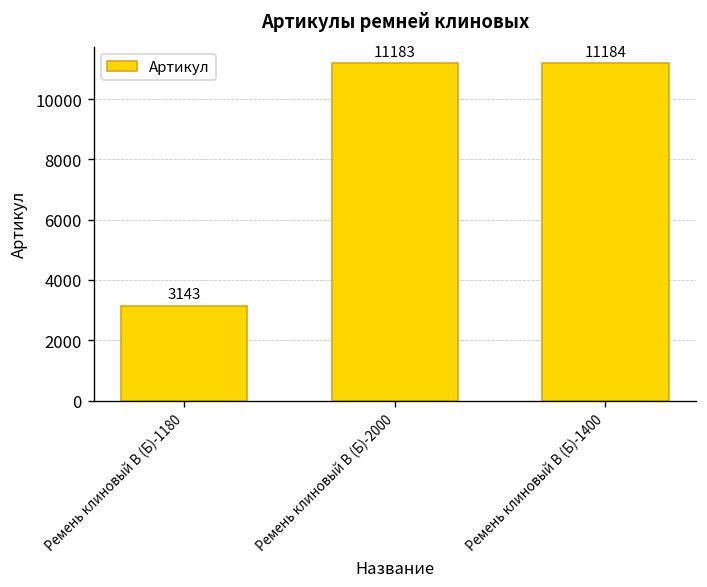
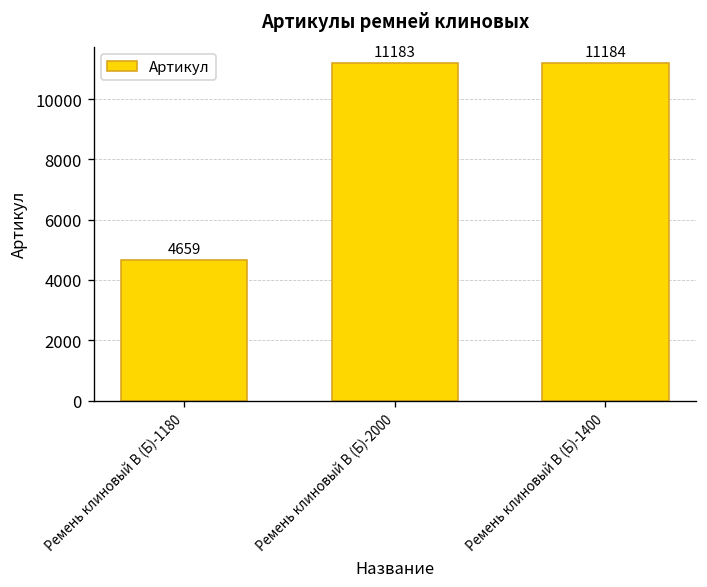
Ремень клиновый В (Б)-1180: 3143 -> 4659
